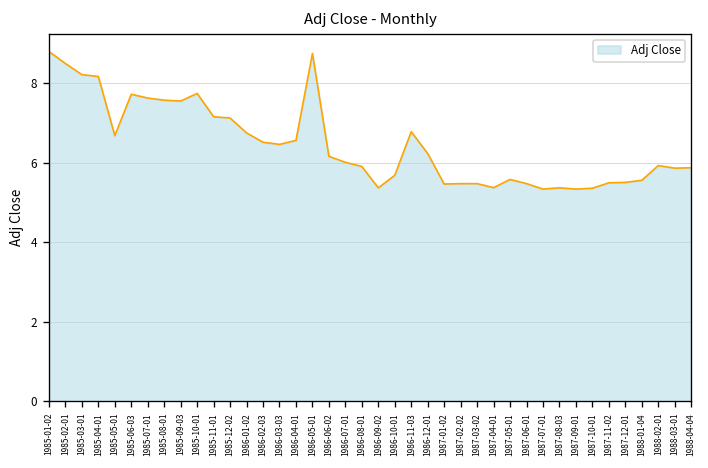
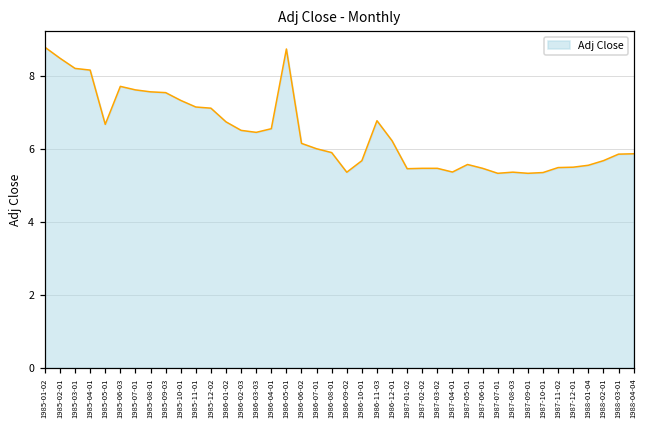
1985-10-01: 7.7 -> 7.3
1988-02-01: 5.9 -> 5.7
